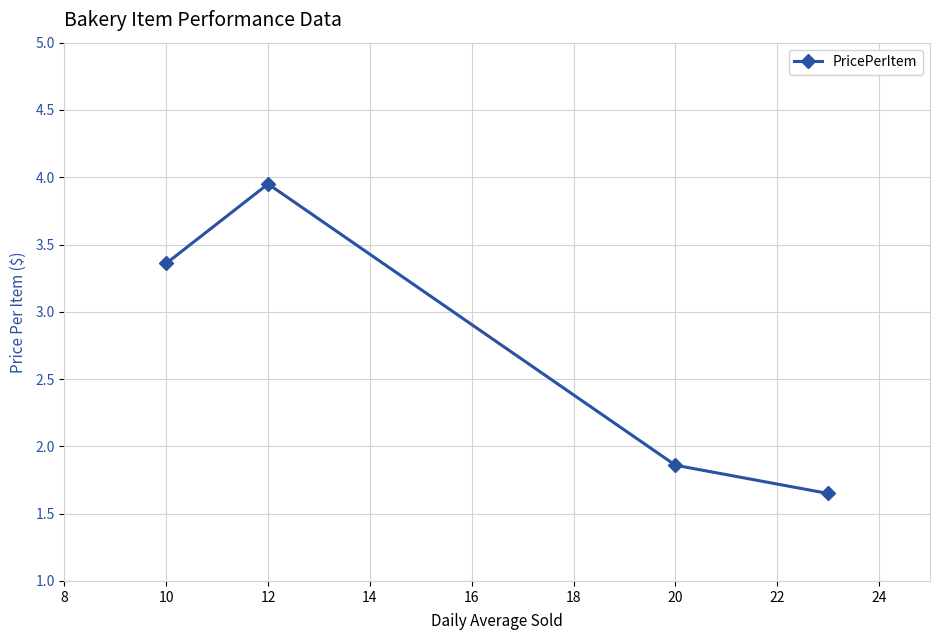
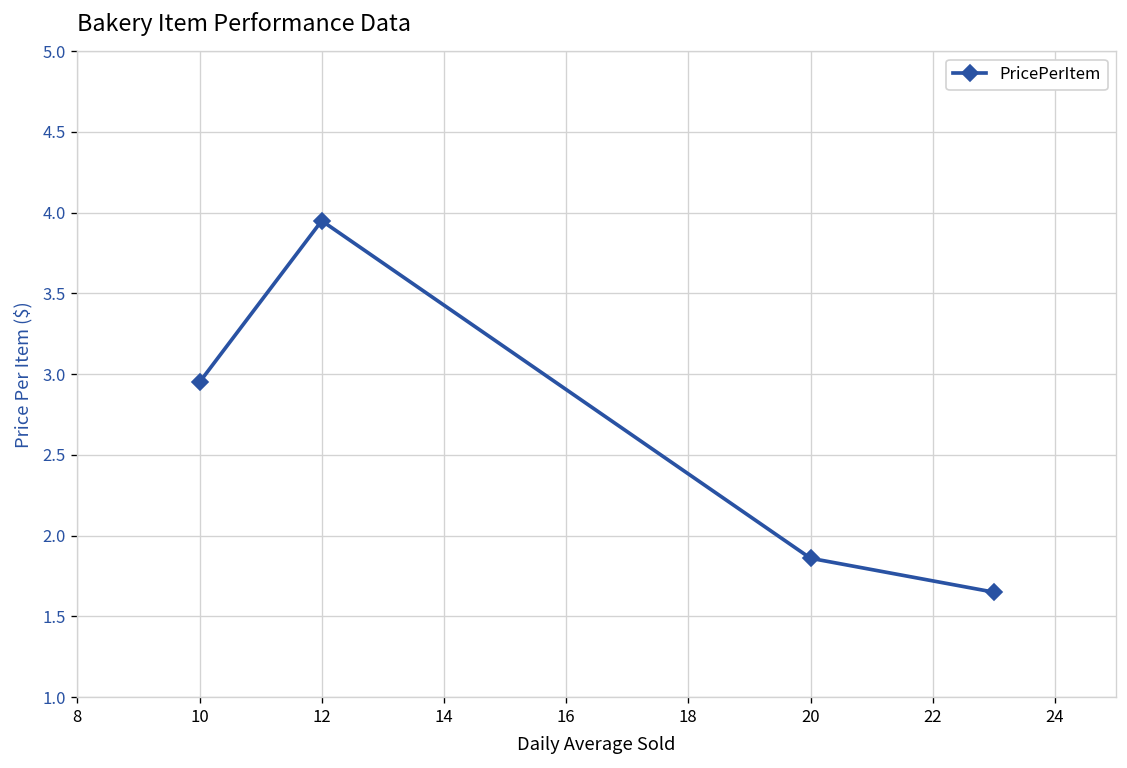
10: 3.36 -> 2.95
